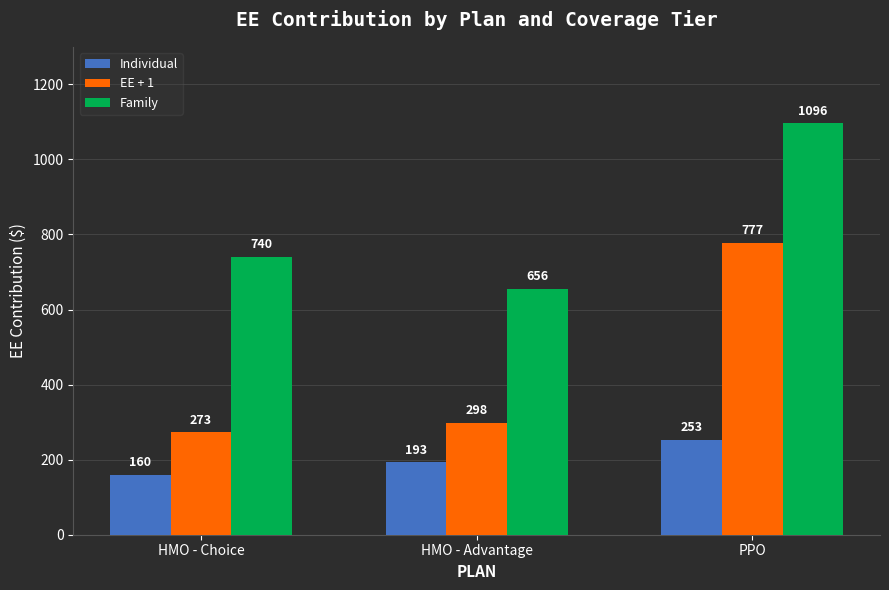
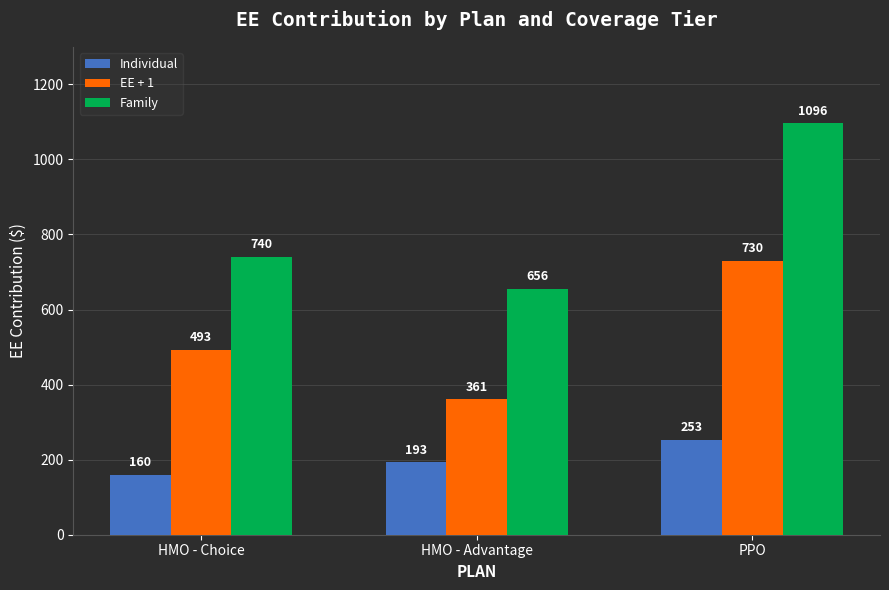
EE + 1, HMO - Choice: 273 -> 493
EE + 1, HMO - Advantage: 298 -> 361
EE + 1, PPO: 777 -> 730
